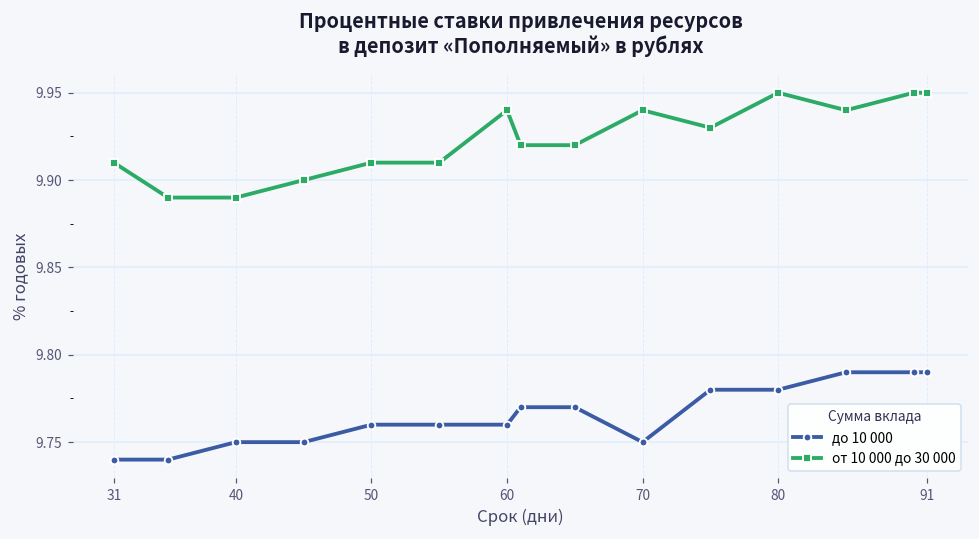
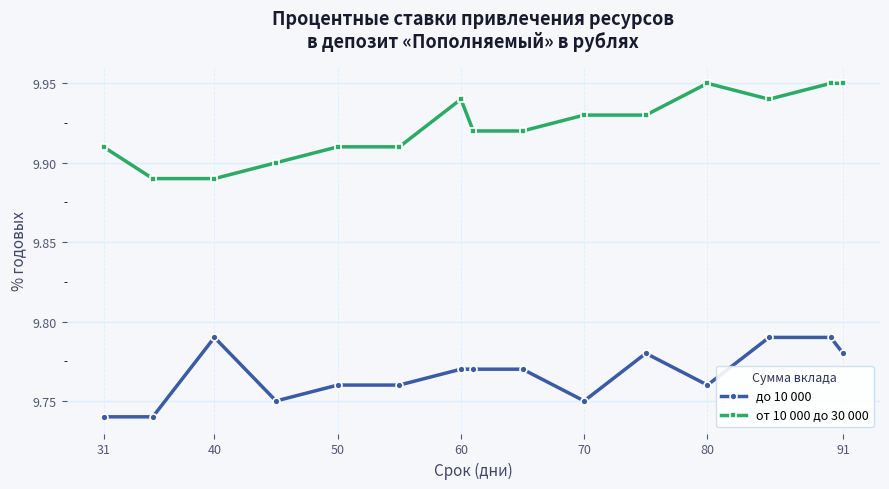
до 10 000, 40: 9.75 -> 9.79
до 10 000, 60: 9.76 -> 9.77
от 10 000 до 30 000, 70: 9.94 -> 9.93
до 10 000, 80: 9.78 -> 9.76
до 10 000, 91: 9.79 -> 9.78
